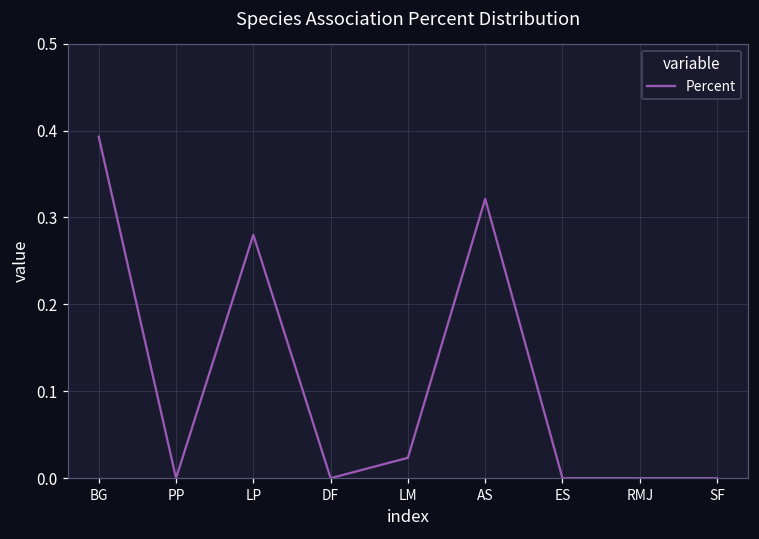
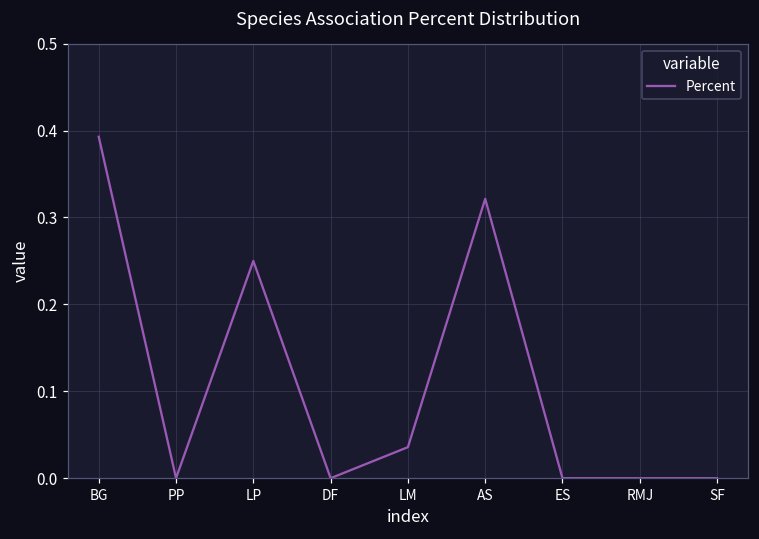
LP: 0.28 -> 0.25
LM: 0.02 -> 0.04
